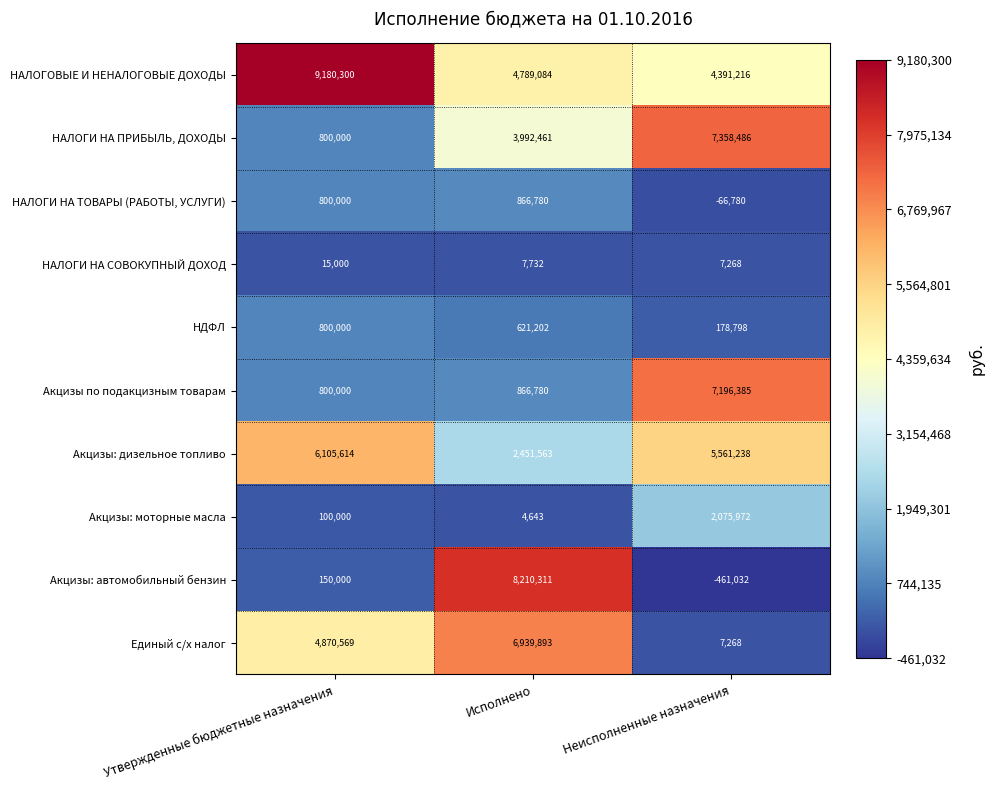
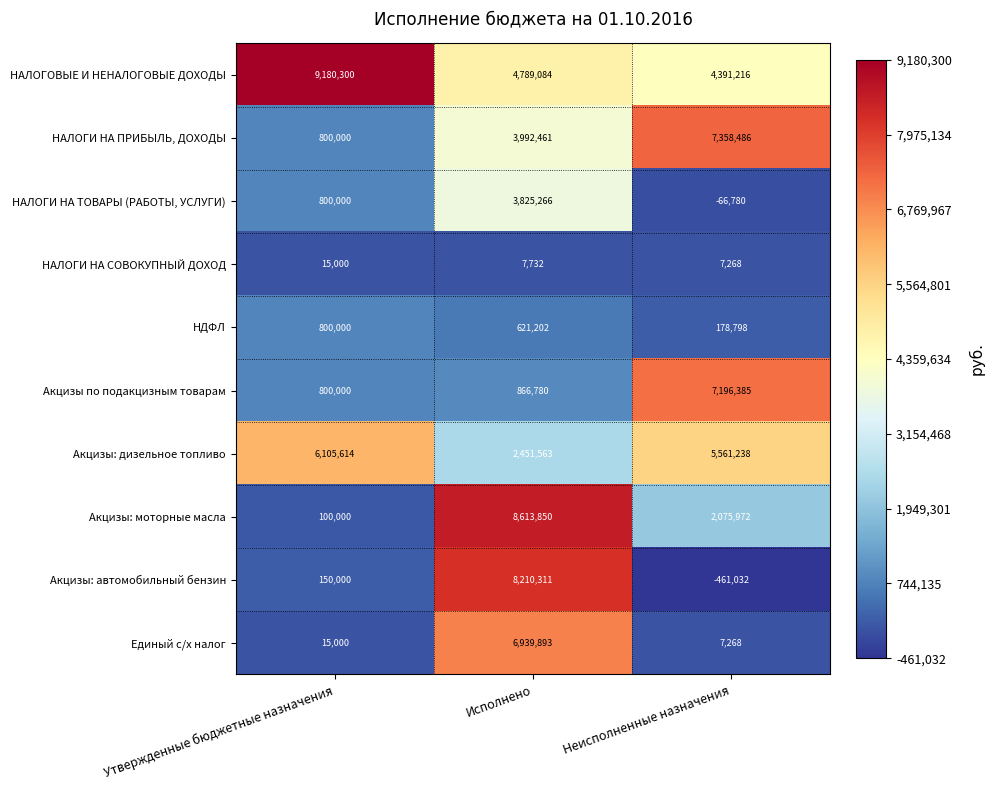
НАЛОГИ НА ТОВАРЫ (РАБОТЫ, УСЛУГИ), Исполнено: 866,780 -> 3,825,266
Акцизы: моторные масла, Исполнено: 4,643 -> 8,613,850
Единый с/х налог, Утвержденные бюджетные назначения: 4,870,569 -> 15,000
